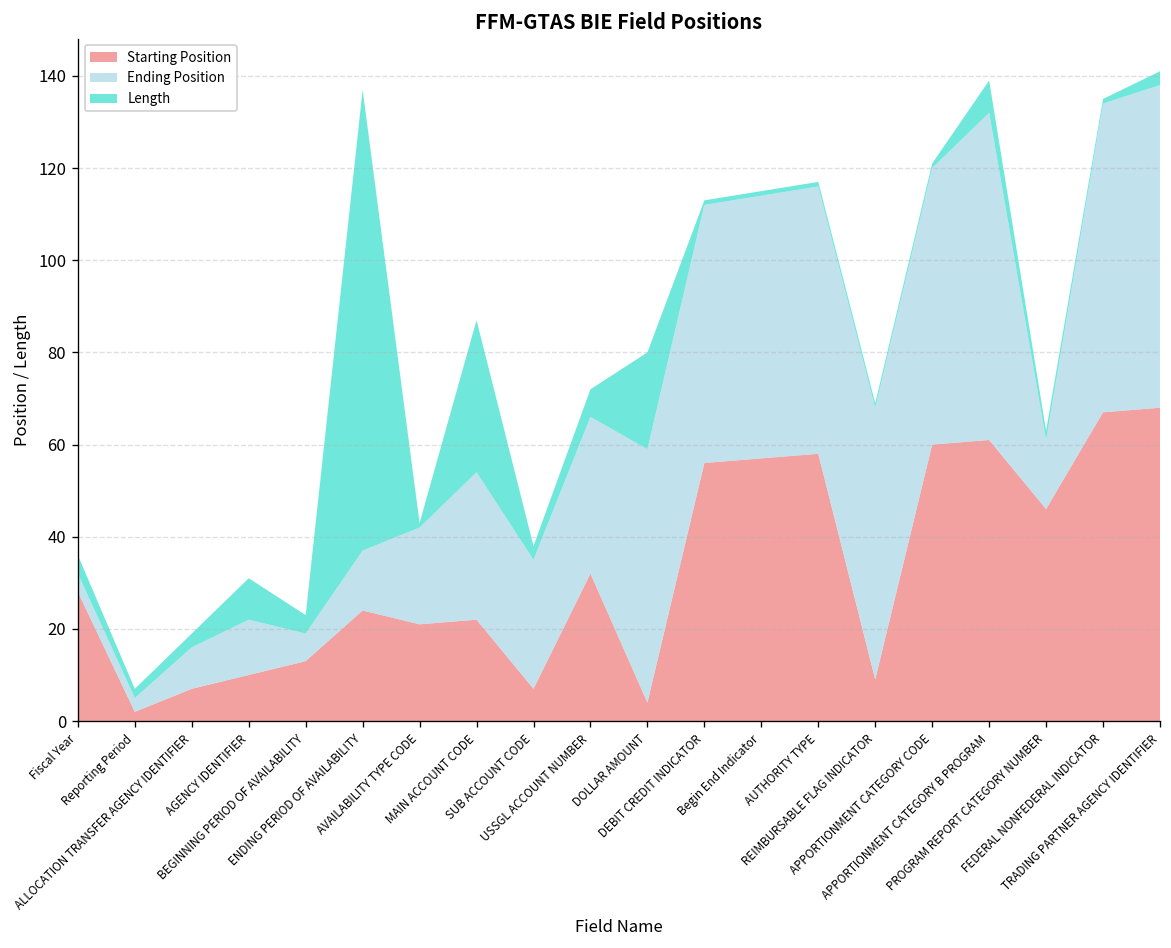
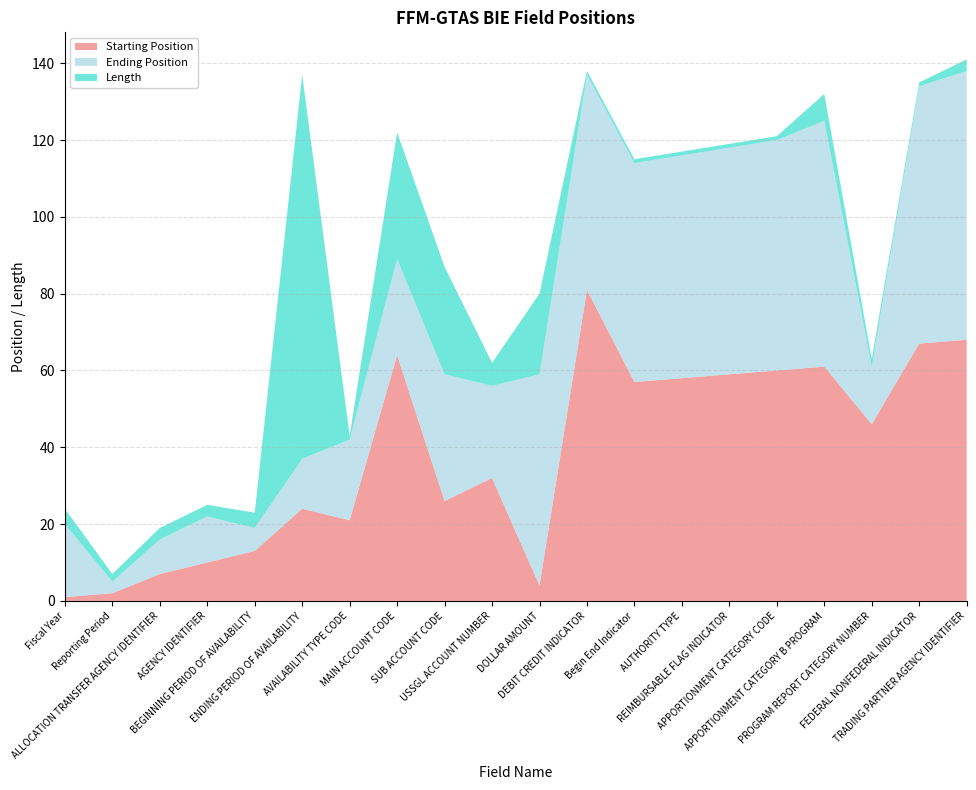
Starting Position, Fiscal Year: 28 -> 1
Ending Position, Fiscal Year: 4 -> 19
Length, AGENCY IDENTIFIER: 9 -> 3
Starting Position, MAIN ACCOUNT CODE: 22 -> 64
Ending Position, MAIN ACCOUNT CODE: 32 -> 25
Starting Position, SUB ACCOUNT CODE: 7 -> 26
Ending Position, SUB ACCOUNT CODE: 28 -> 33
Length, SUB ACCOUNT CODE: 3 -> 28
Ending Position, USSGL ACCOUNT NUMBER: 34 -> 24
Starting Position, DEBIT CREDIT INDICATOR: 56 -> 81
Starting Position, REIMBURSABLE FLAG INDICATOR: 9 -> 59
Ending Position, APPORTIONMENT CATEGORY B PROGRAM: 71 -> 64
